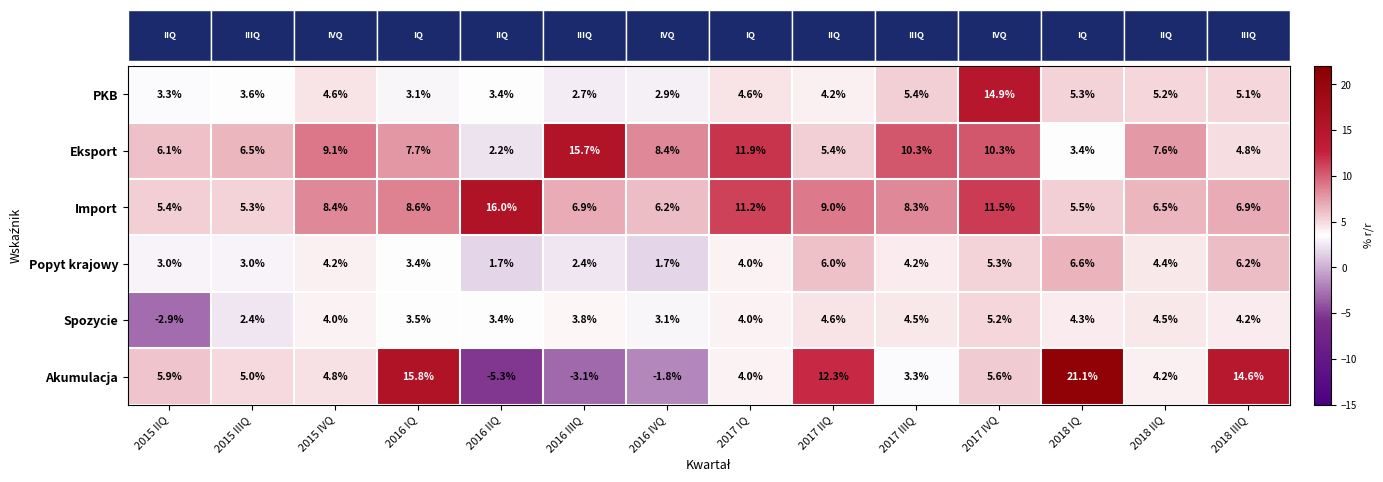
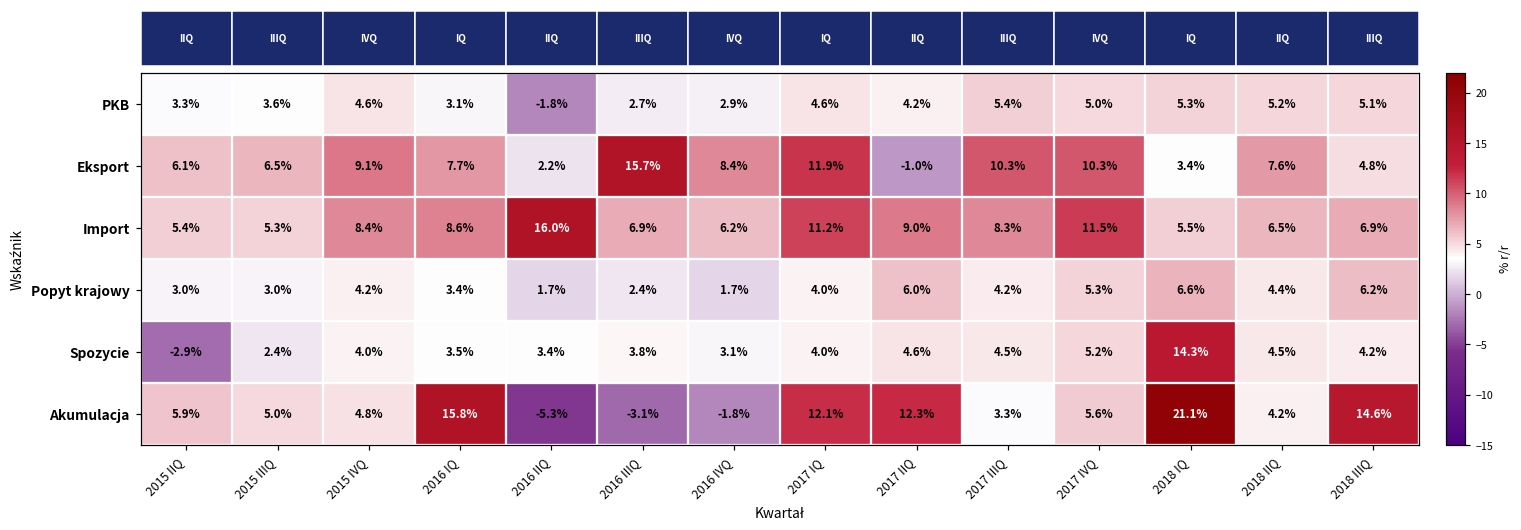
PKB, 2016 IIQ: 3.4% -> -1.8%
PKB, 2017 IVQ: 14.9% -> 5.0%
Eksport, 2017 IIQ: 5.4% -> -1.0%
Spozycie, 2018 IQ: 4.3% -> 14.3%
Akumulacja, 2017 IQ: 4.0% -> 12.1%
